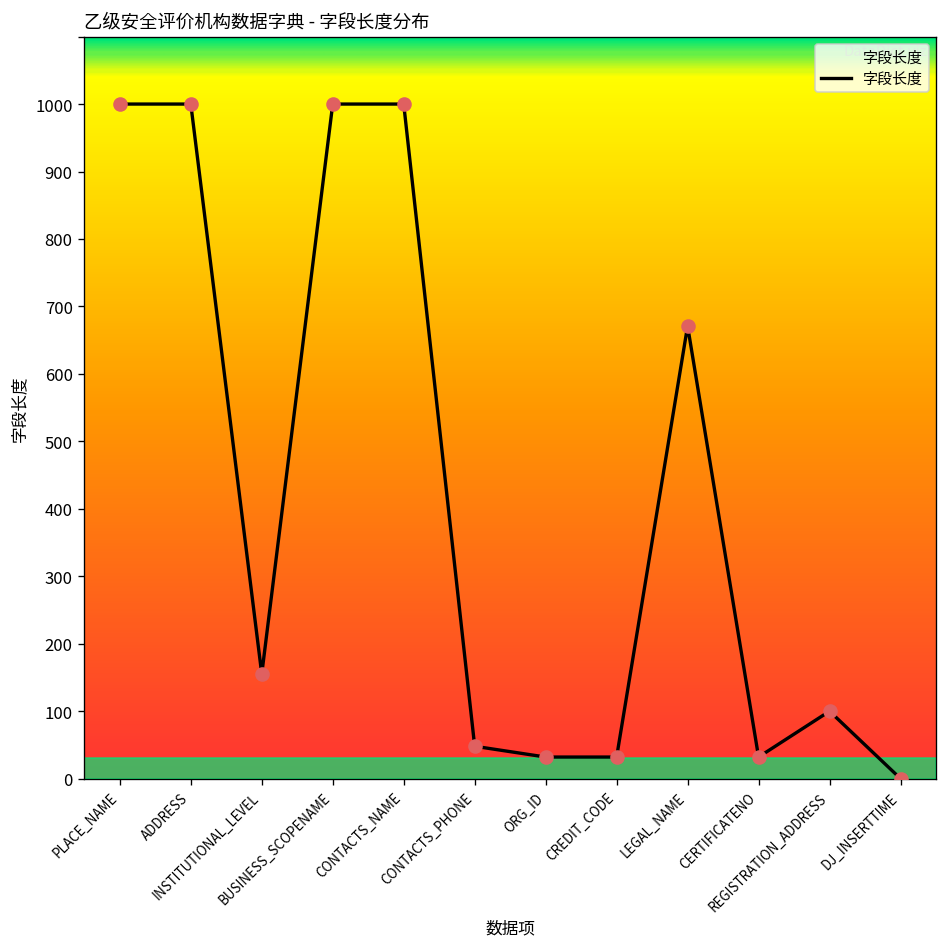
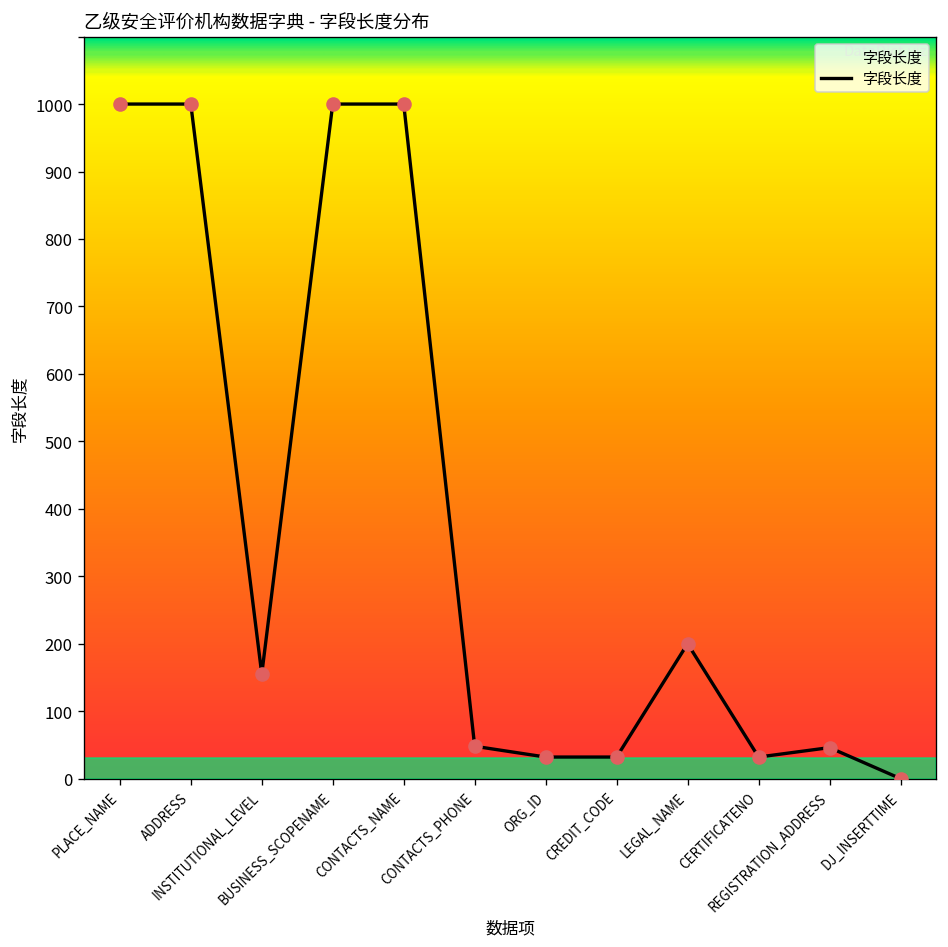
LEGAL_NAME: 670 -> 200
REGISTRATION_ADDRESS: 100 -> 50
